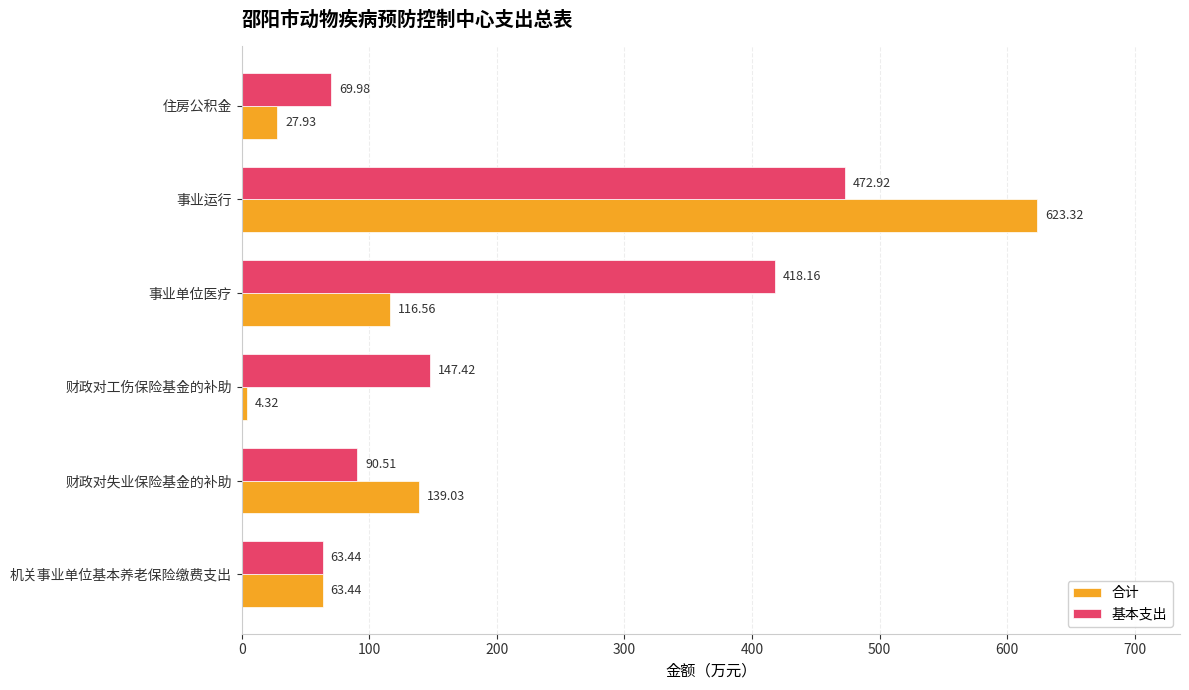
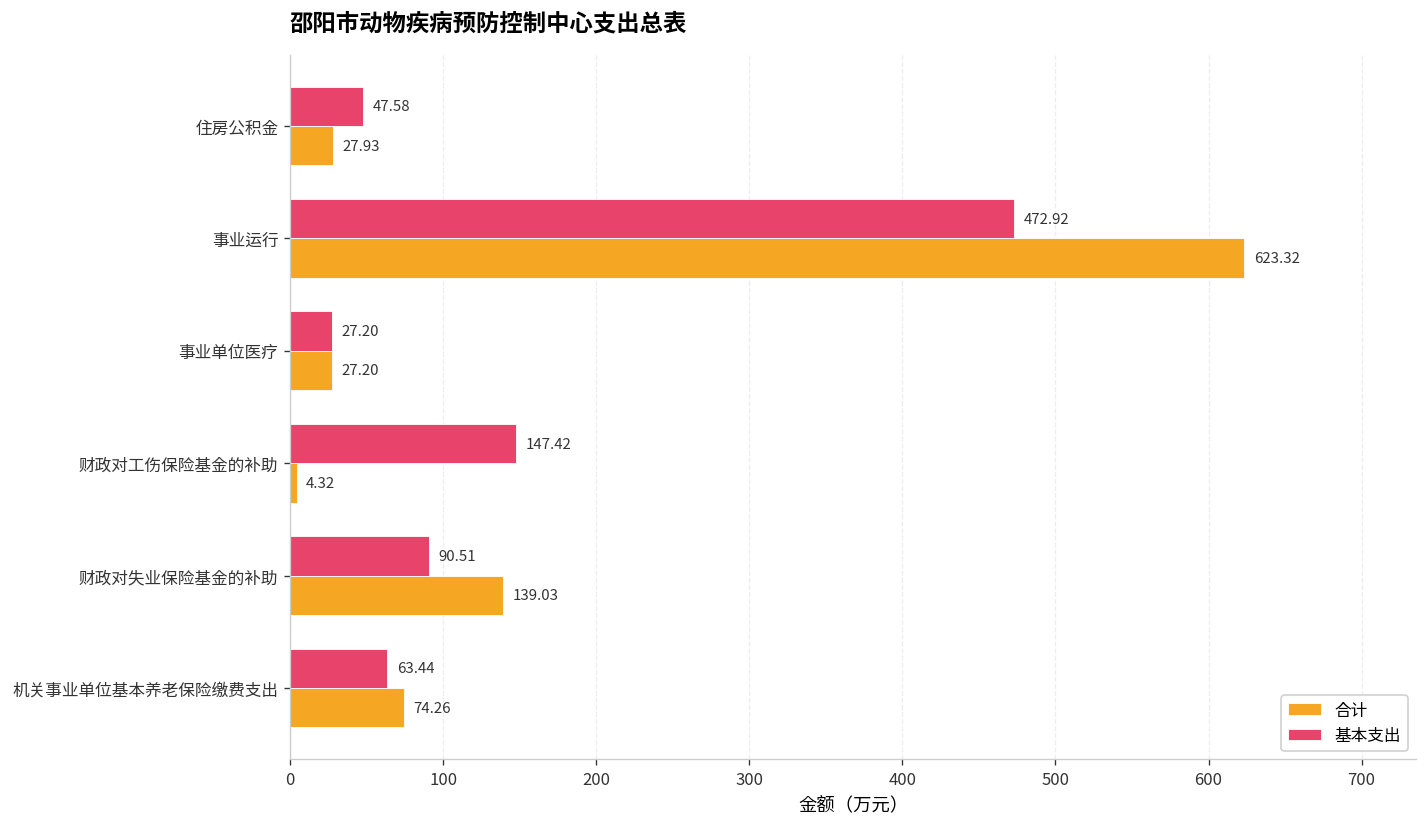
基本支出, 住房公积金: 69.98 -> 47.58
基本支出, 事业单位医疗: 418.16 -> 27.20
合计, 事业单位医疗: 116.56 -> 27.20
合计, 机关事业单位基本养老保险缴费支出: 63.44 -> 74.26
